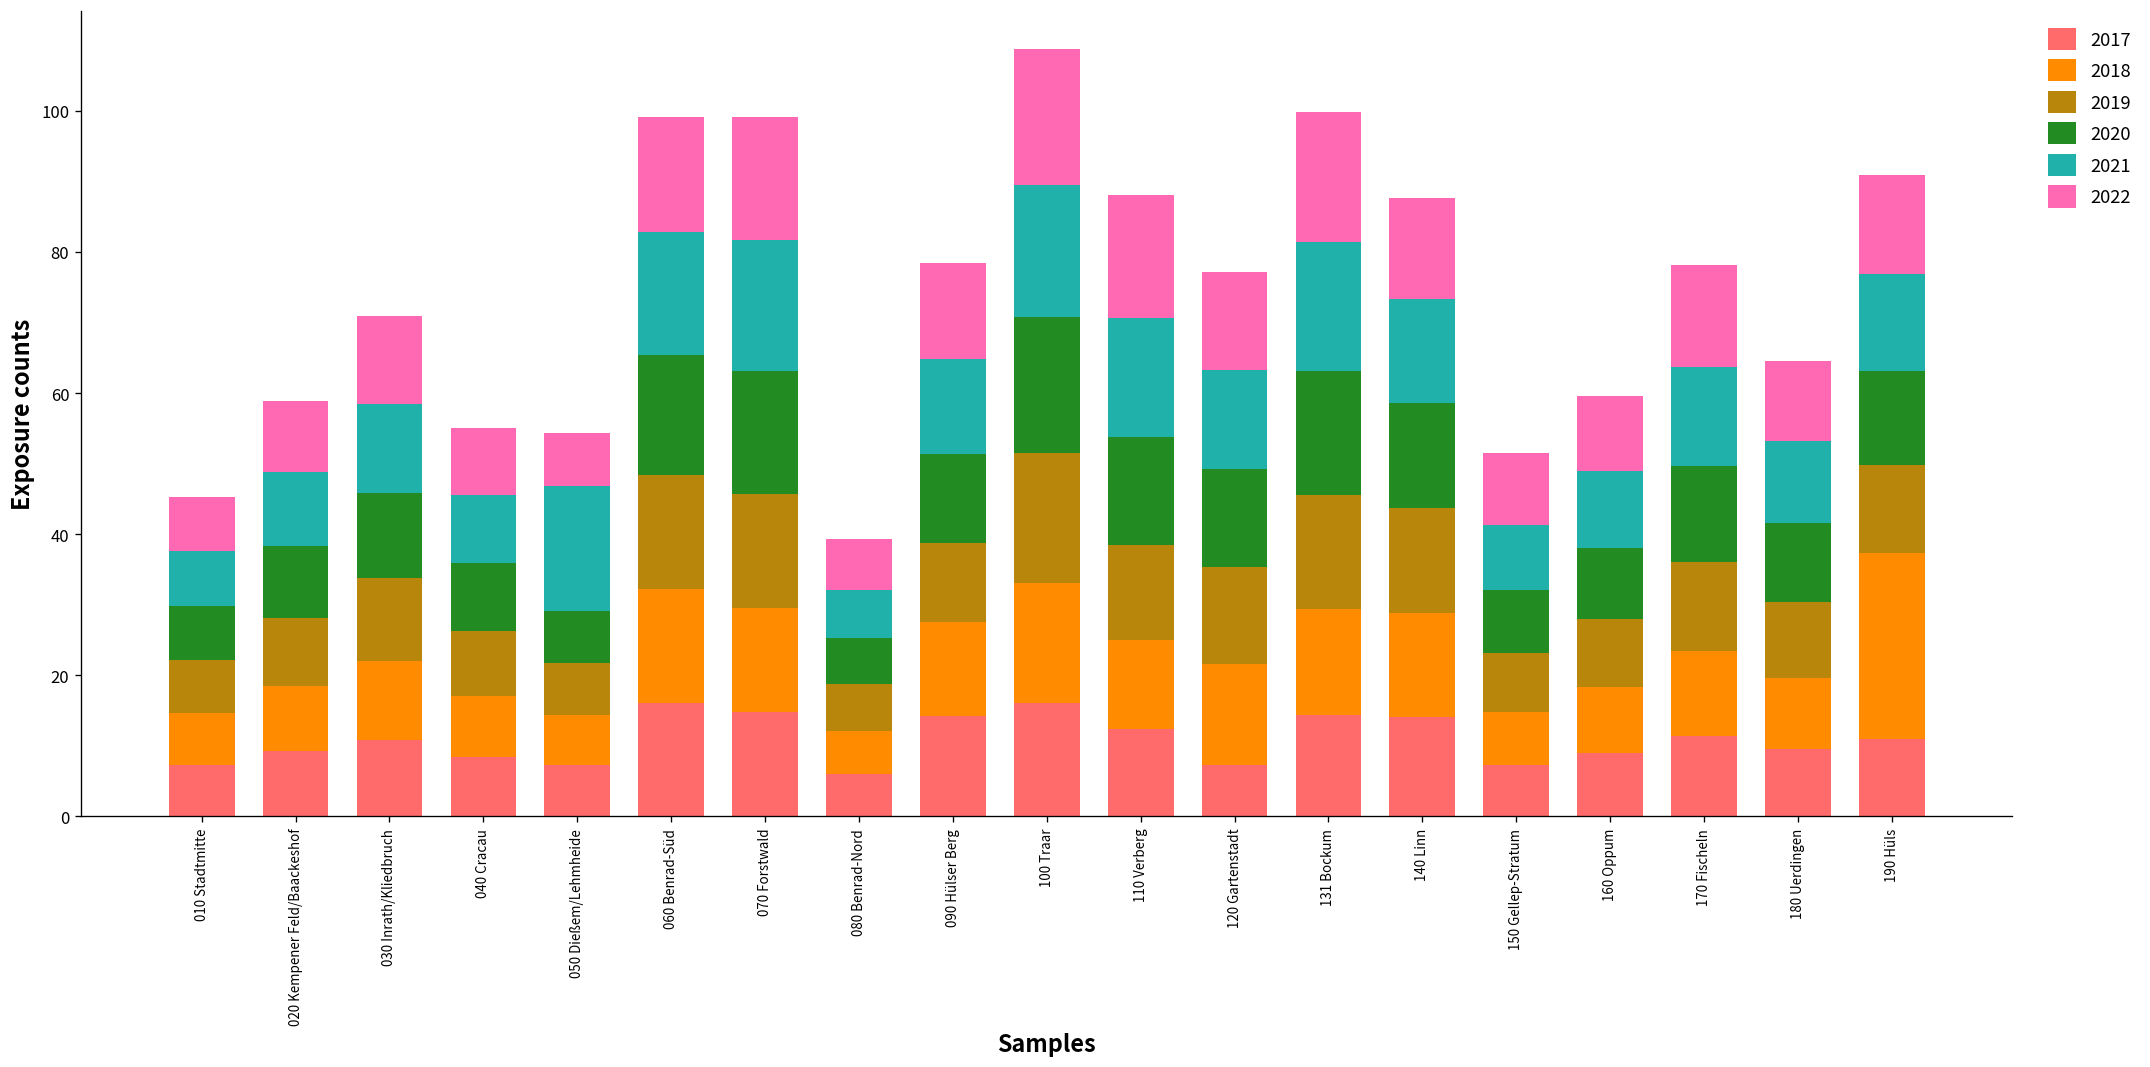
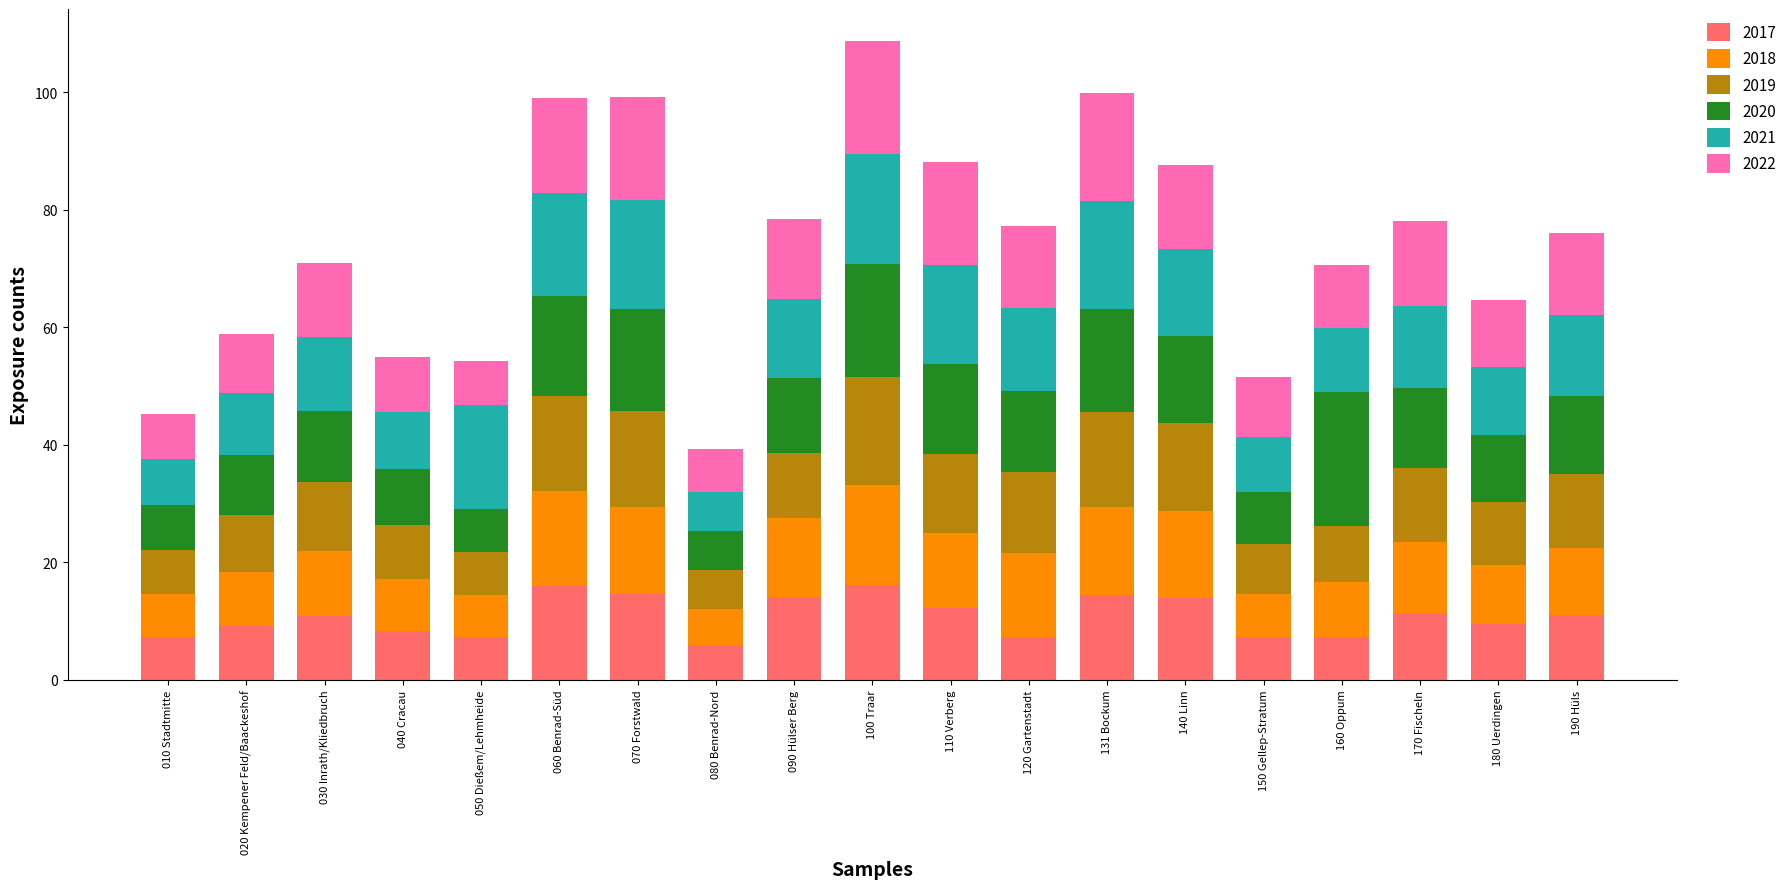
2017, 160 Oppum: 9 -> 7
2020, 160 Oppum: 10 -> 23
2018, 190 Hüls: 26 -> 12
